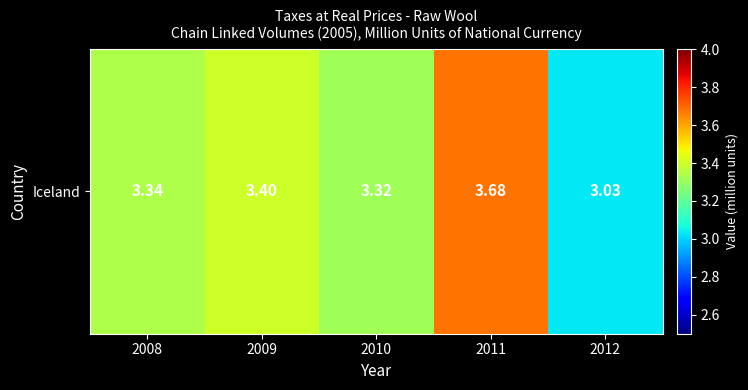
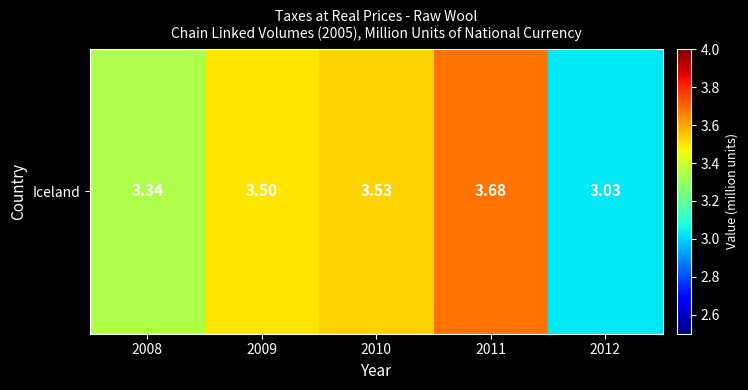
Iceland, 2009: 3.40 -> 3.50
Iceland, 2010: 3.32 -> 3.53
